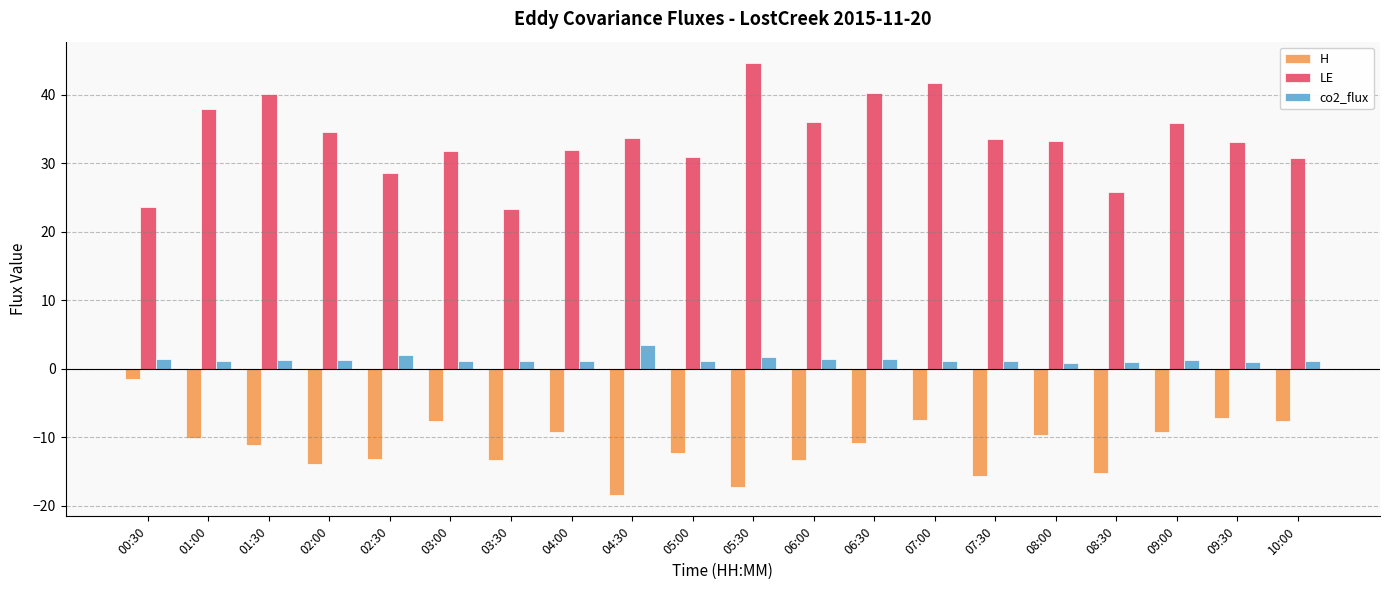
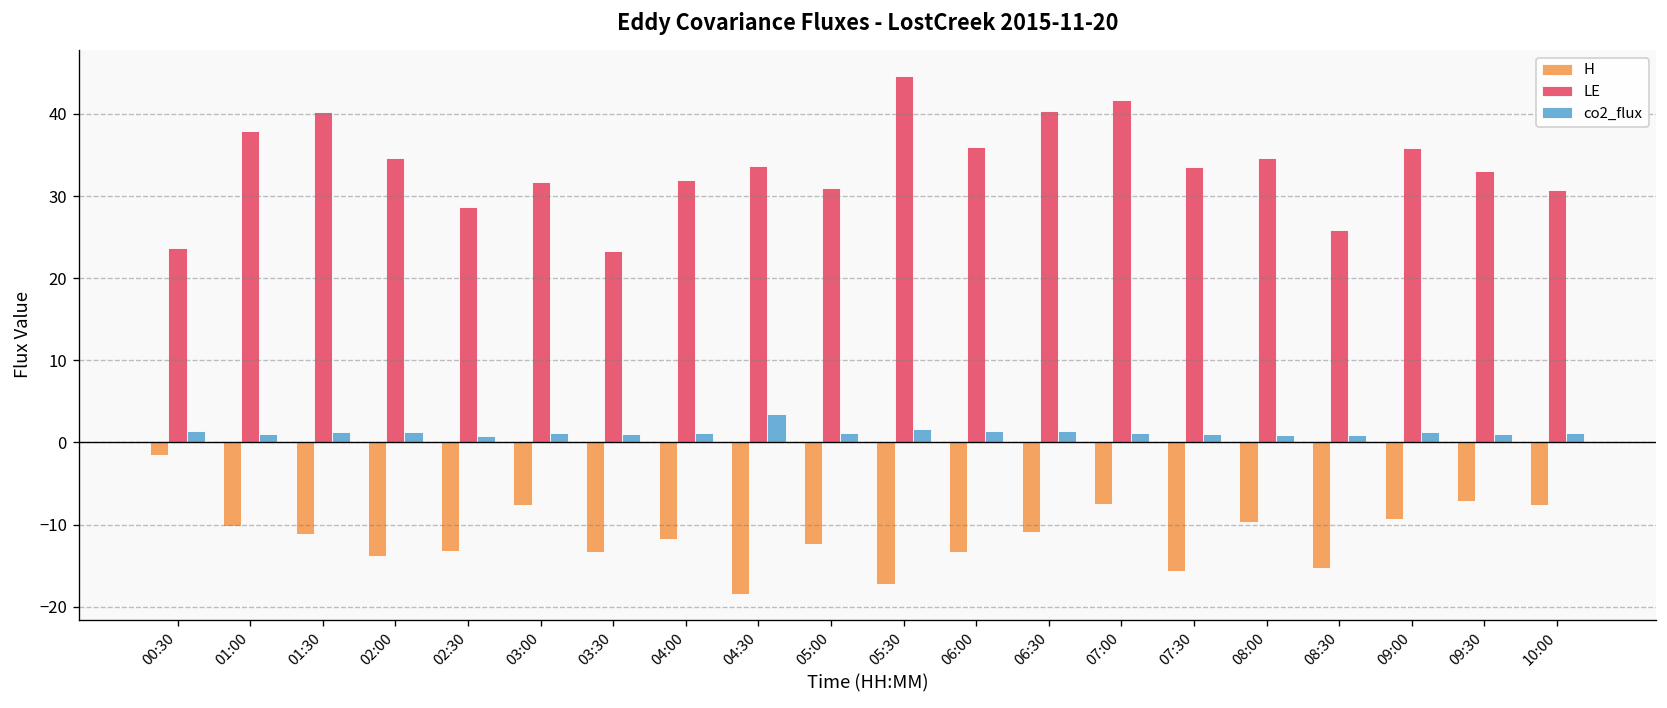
co2_flux, 02:30: 2 -> 1
H, 04:00: -9 -> -12
LE, 08:00: 33 -> 35
